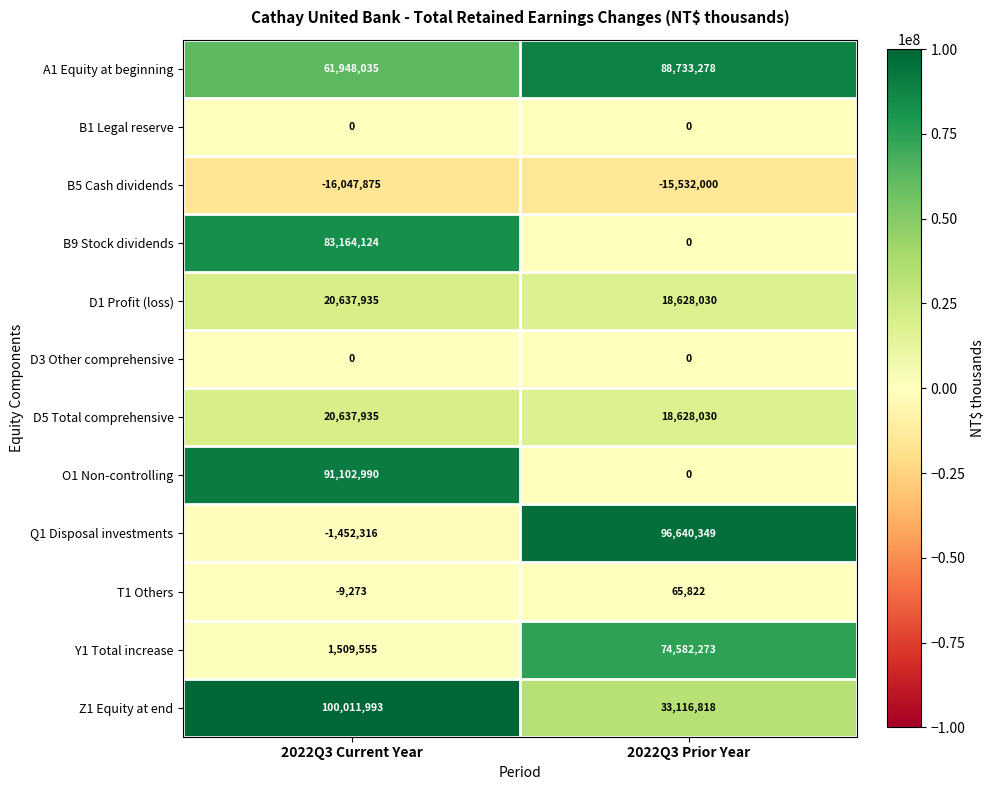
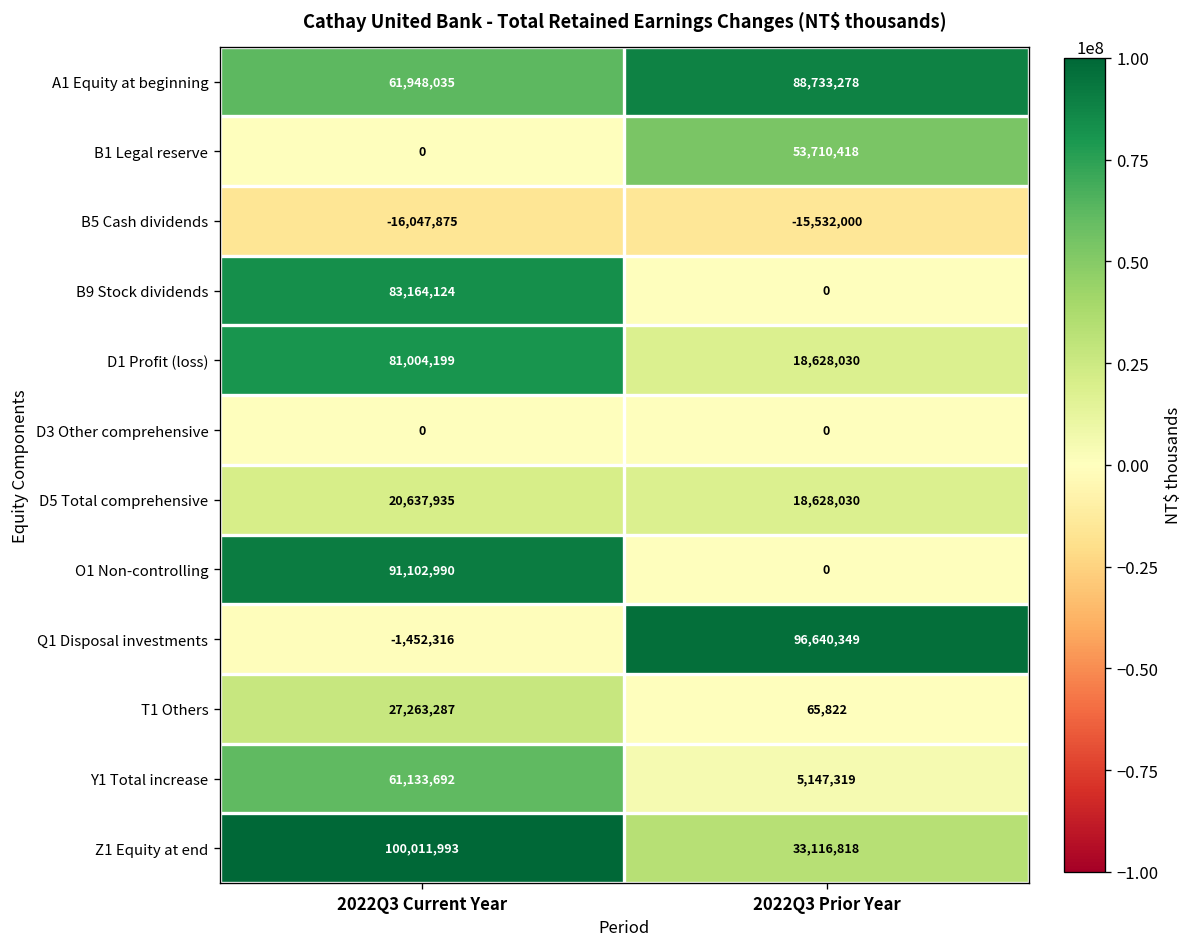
B1 Legal reserve, 2022Q3 Prior Year: 0 -> 53,710,418
D1 Profit (loss), 2022Q3 Current Year: 20,637,935 -> 81,004,199
T1 Others, 2022Q3 Current Year: -9,273 -> 27,263,287
Y1 Total increase, 2022Q3 Current Year: 1,509,555 -> 61,133,692
Y1 Total increase, 2022Q3 Prior Year: 74,582,273 -> 5,147,319
